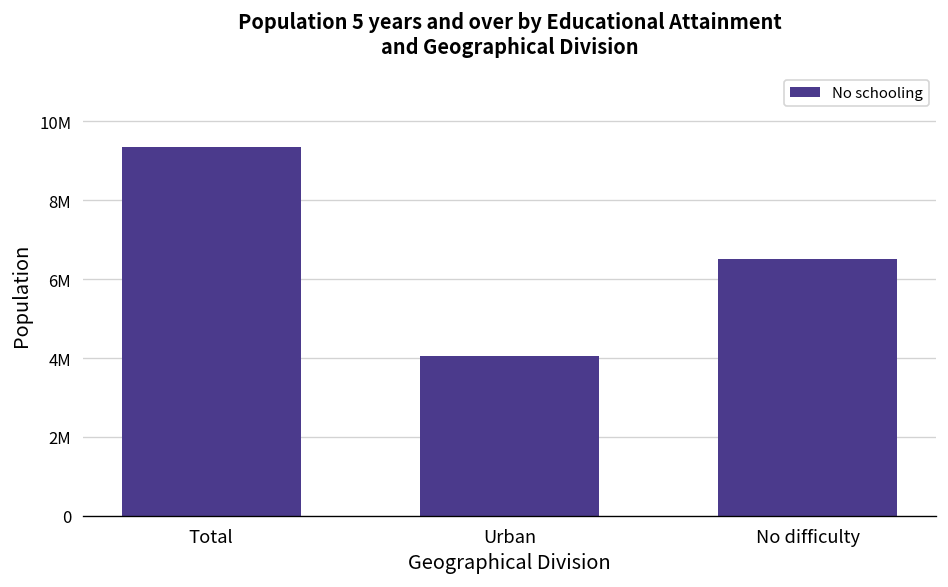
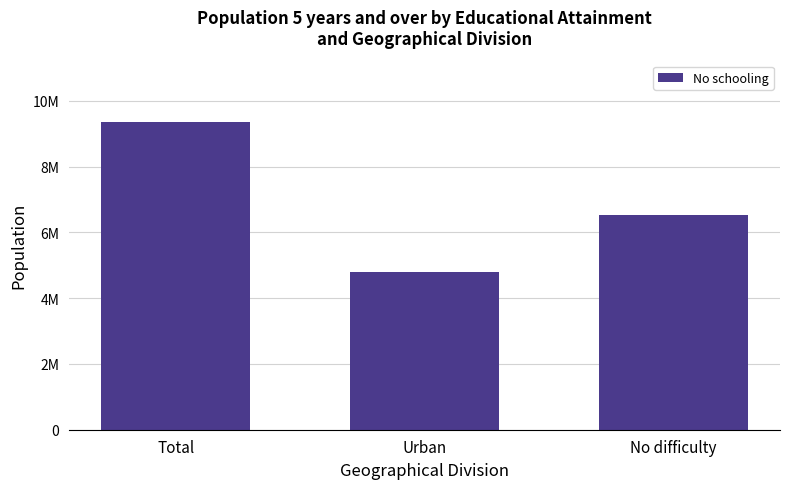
Urban: 4000000 -> 4800000
